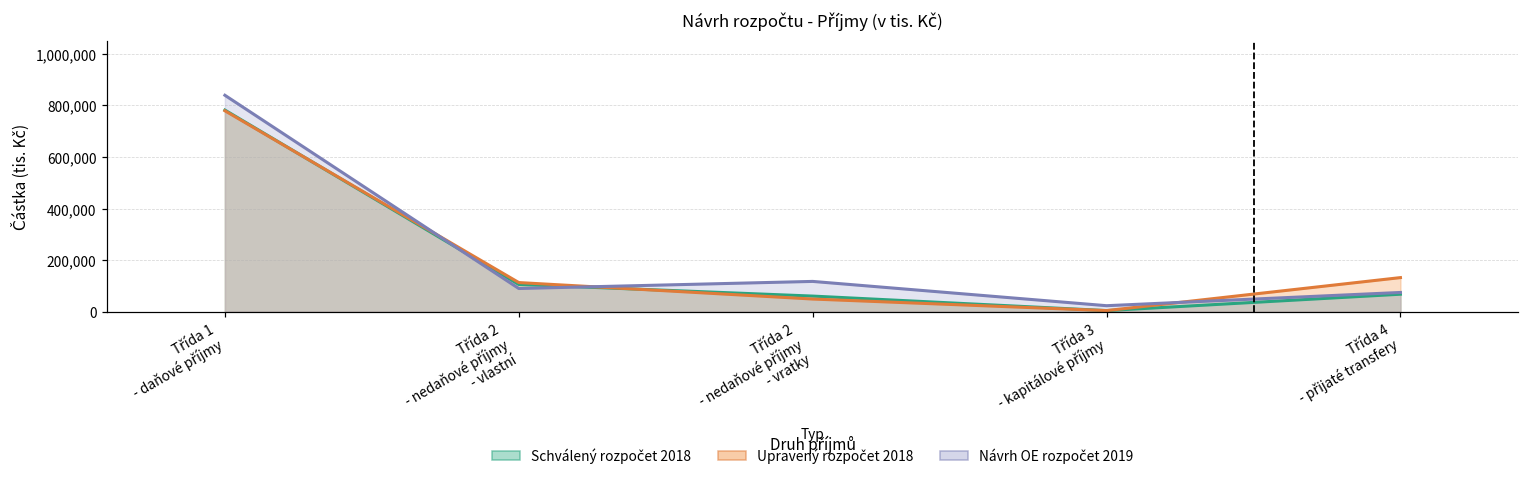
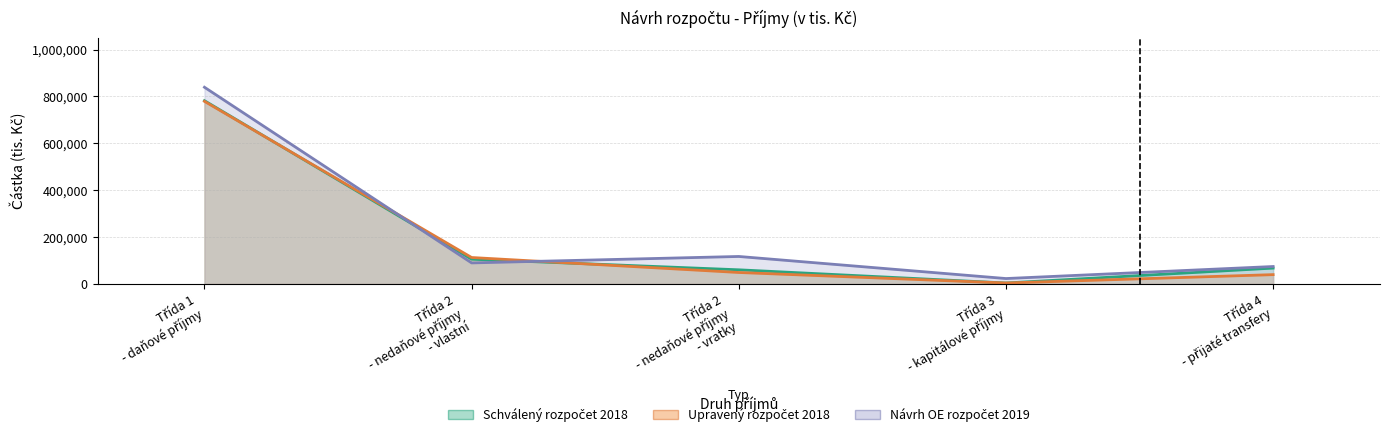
Upravený rozpočet 2018, Třída 4 - přijaté transfery: 130,000 -> 40,000
